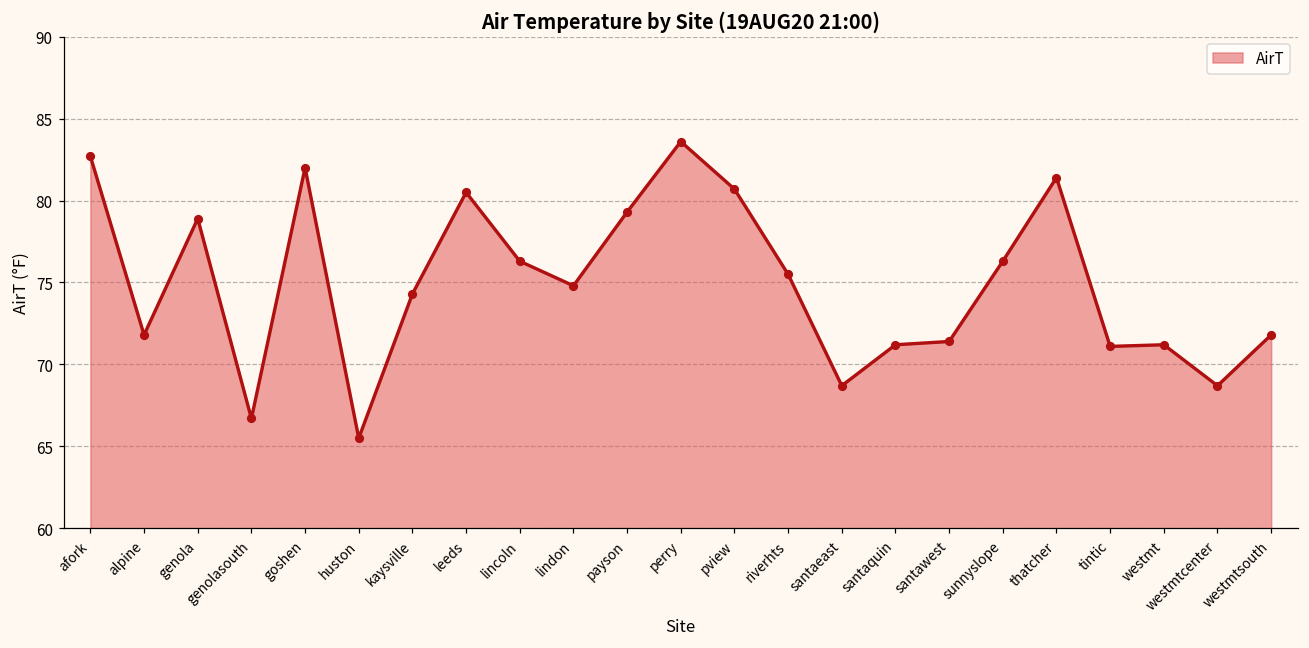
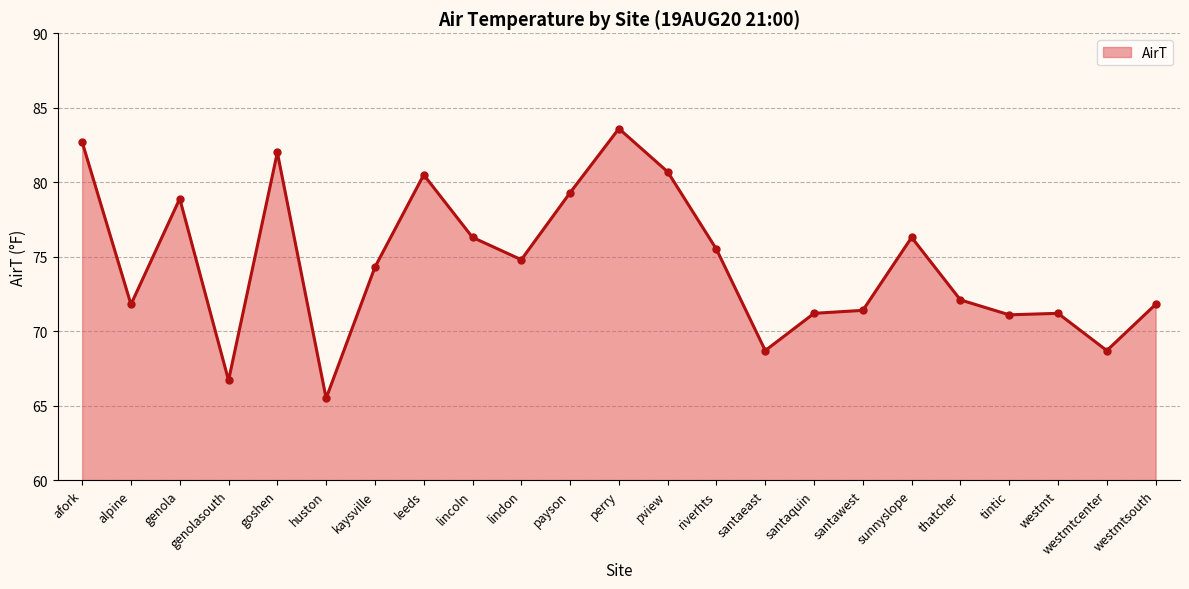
thatcher: 81.4 -> 72.1
